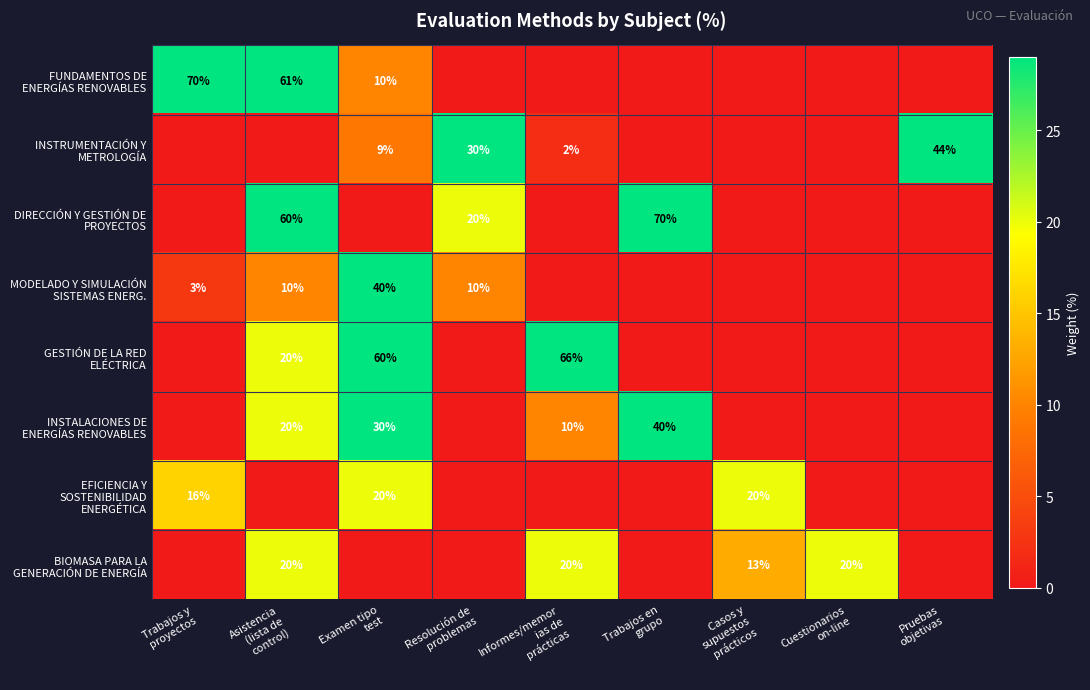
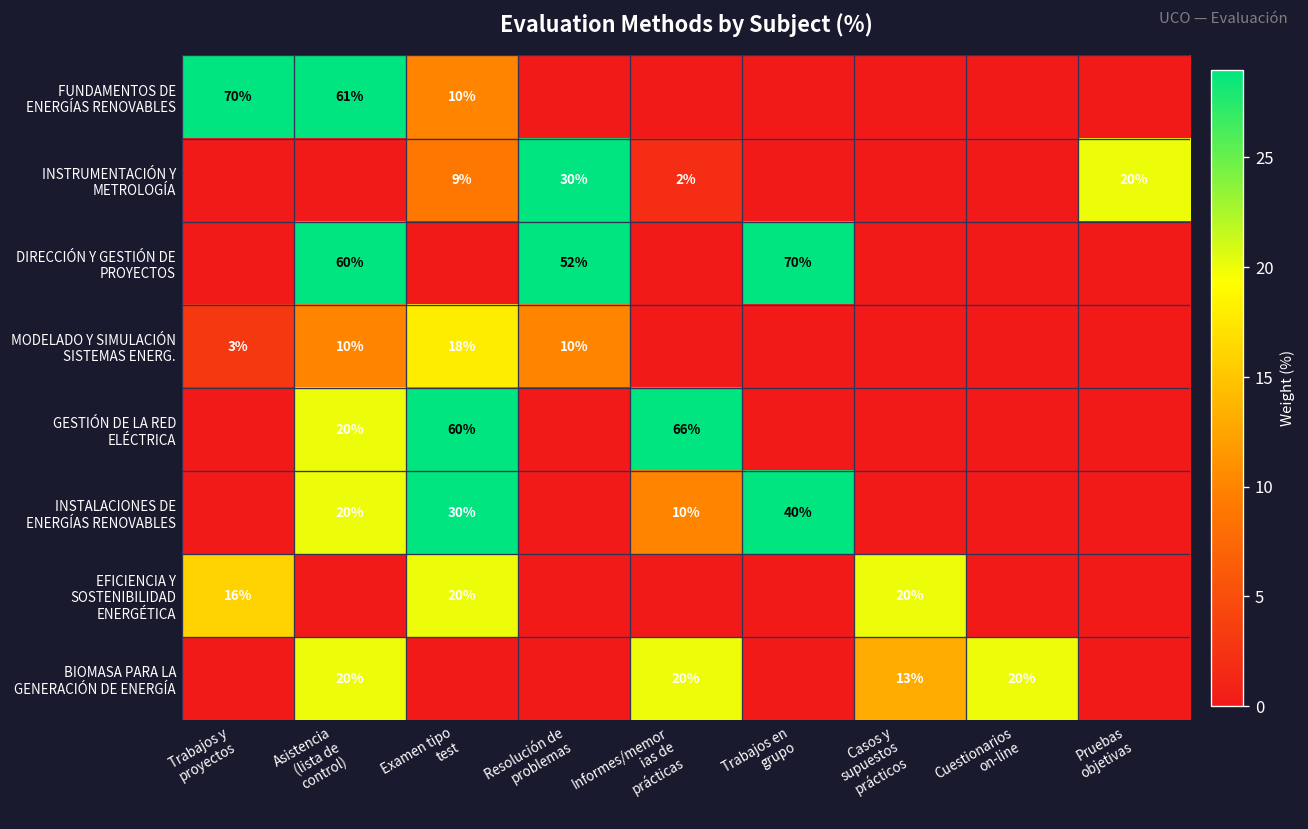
INSTRUMENTACIÓN Y METROLOGÍA, Pruebas objetivas: 44% -> 20%
DIRECCIÓN Y GESTIÓN DE PROYECTOS, Resolución de problemas: 20% -> 52%
MODELADO Y SIMULACIÓN SISTEMAS ENERG., Examen tipo test: 40% -> 18%
